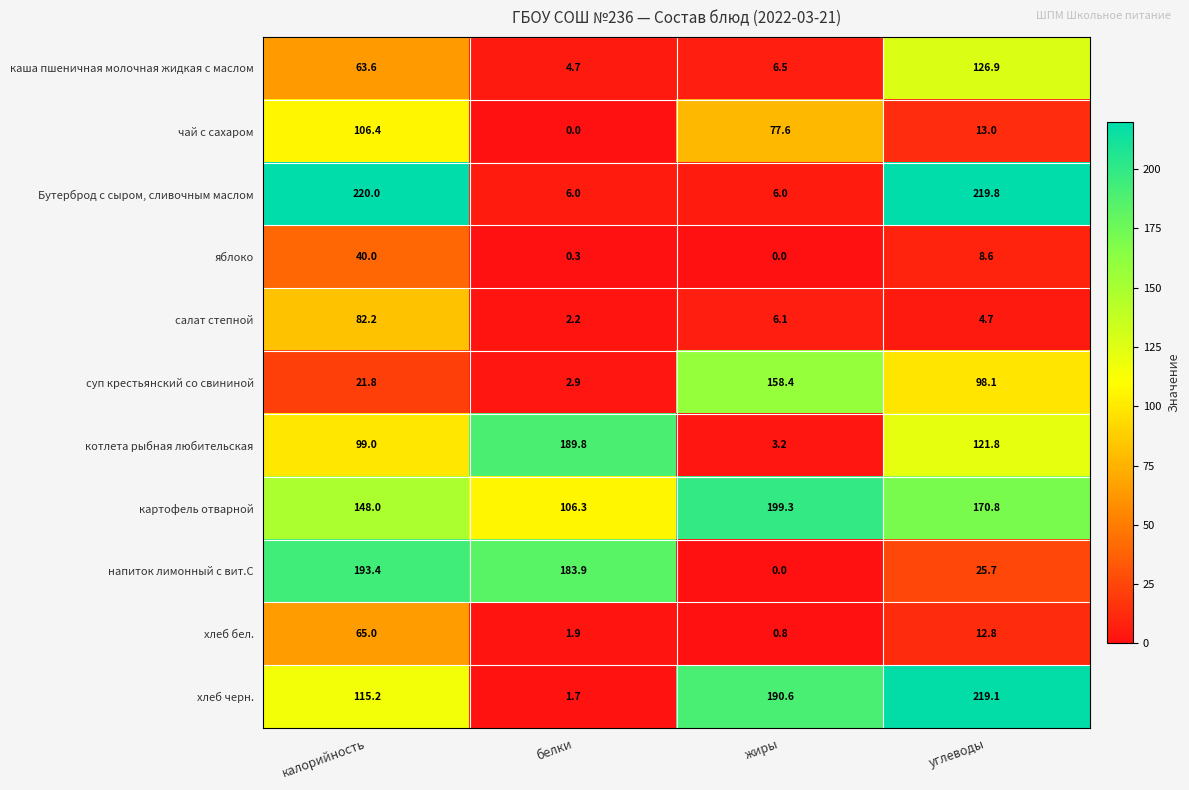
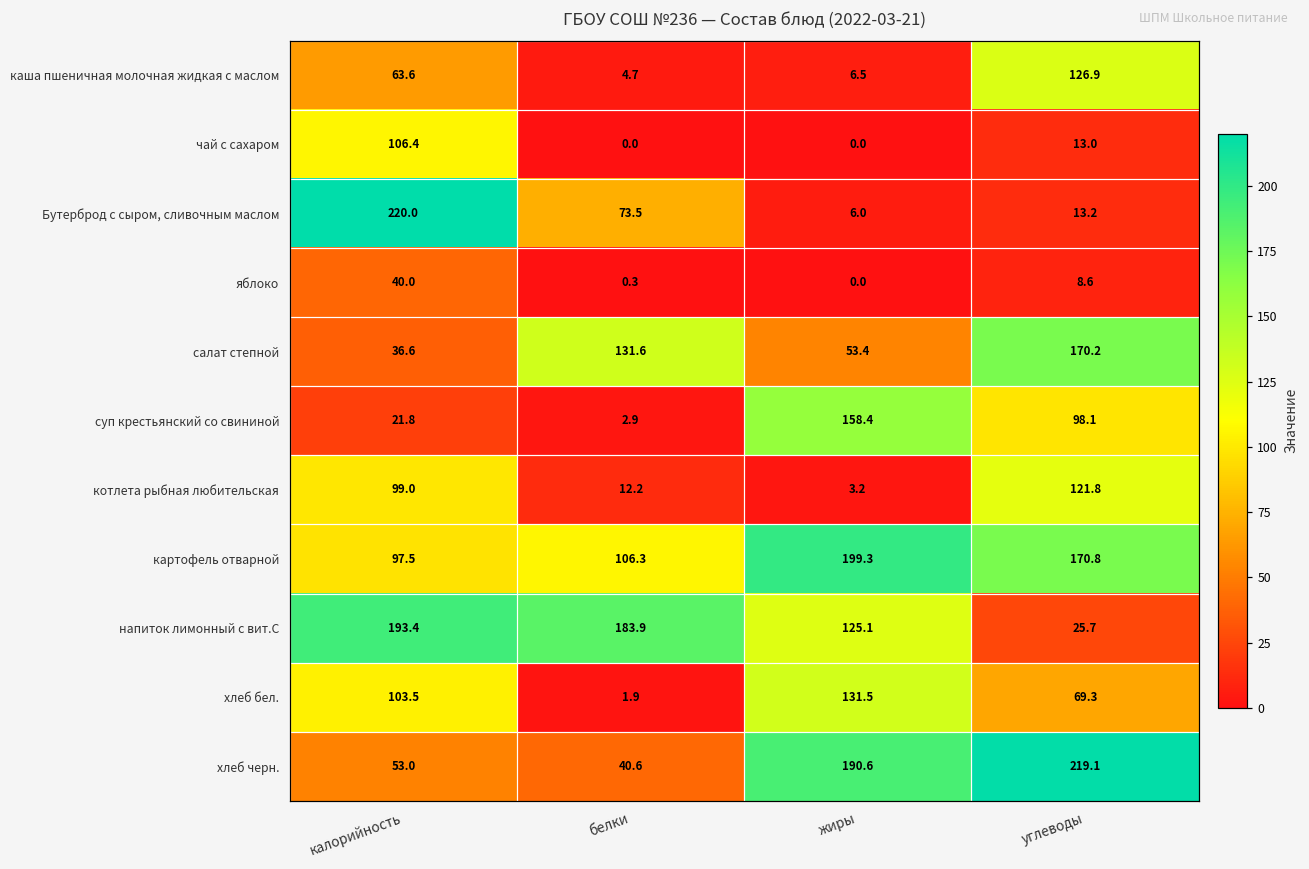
чай с сахаром, жиры: 77.6 -> 0.0
Бутерброд с сыром, сливочным маслом, белки: 6.0 -> 73.5
Бутерброд с сыром, сливочным маслом, углеводы: 219.8 -> 13.2
салат степной, калорийность: 82.2 -> 36.6
салат степной, белки: 2.2 -> 131.6
салат степной, жиры: 6.1 -> 53.4
салат степной, углеводы: 4.7 -> 170.2
котлета рыбная любительская, белки: 189.8 -> 12.2
картофель отварной, калорийность: 148.0 -> 97.5
напиток лимонный с вит.С, жиры: 0.0 -> 125.1
хлеб бел., калорийность: 65.0 -> 103.5
хлеб бел., жиры: 0.8 -> 131.5
хлеб бел., углеводы: 12.8 -> 69.3
хлеб черн., калорийность: 115.2 -> 53.0
хлеб черн., белки: 1.7 -> 40.6
